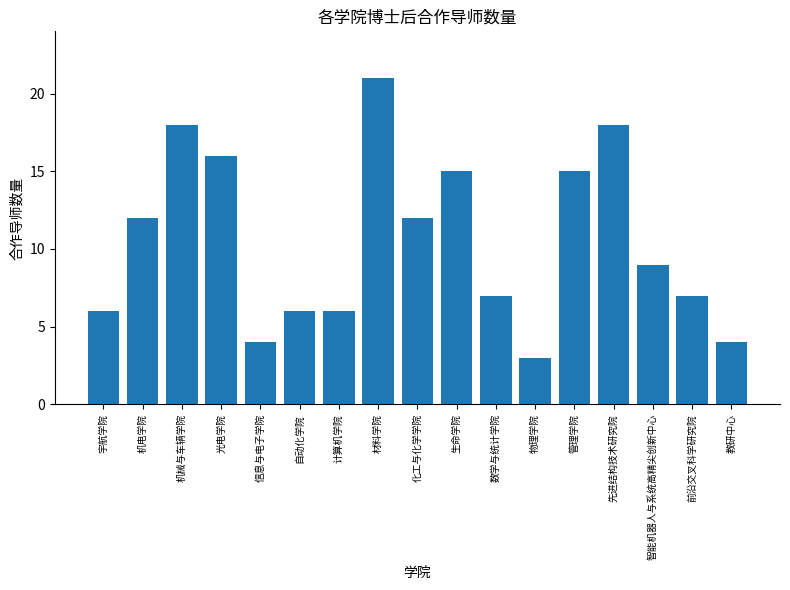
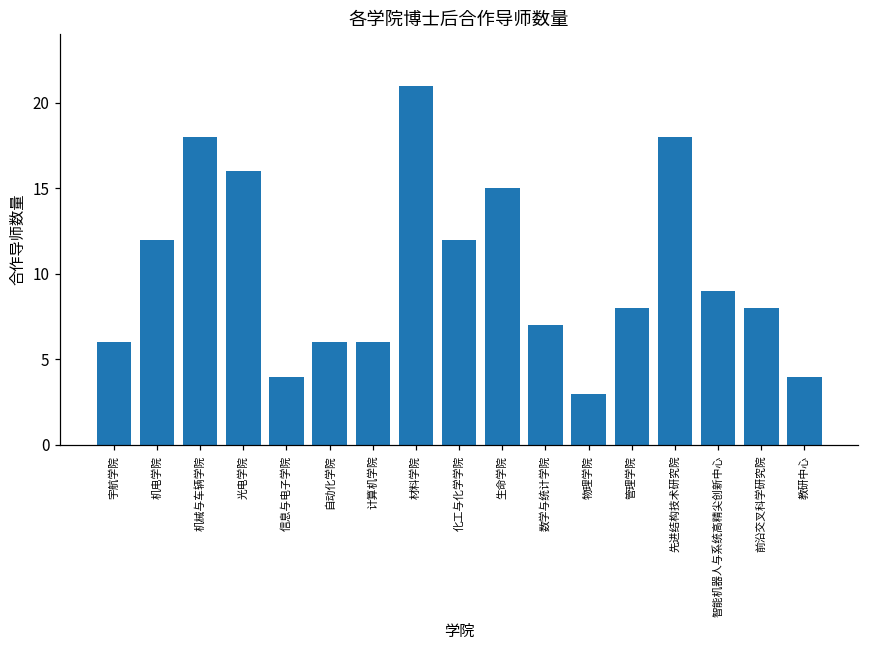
管理学院: 15 -> 8
前沿交叉科学研究院: 7 -> 8
